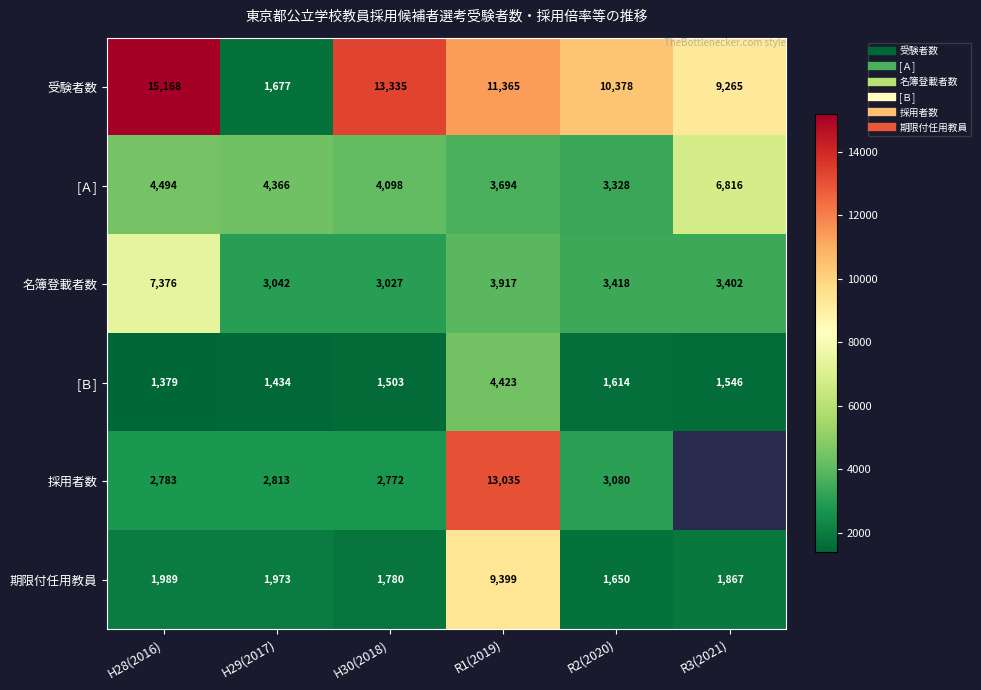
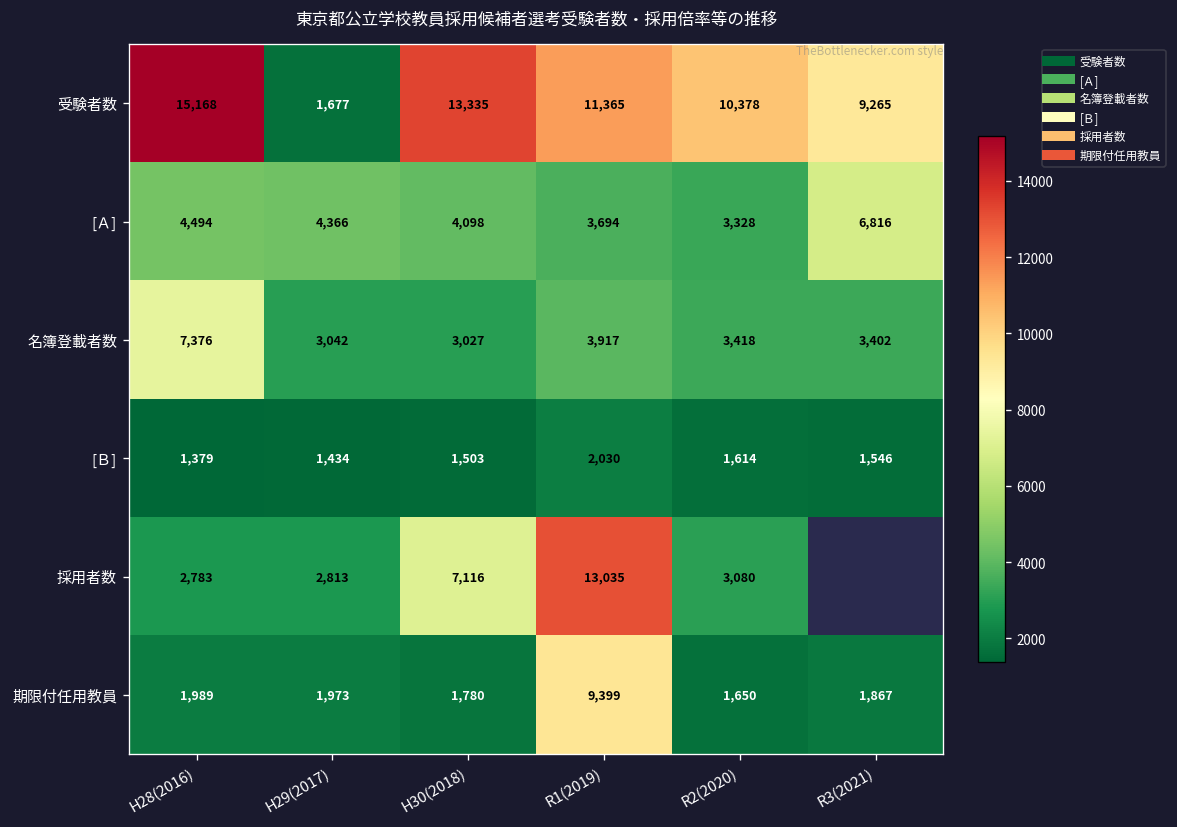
[Ｂ], R1(2019): 4,423 -> 2,030
採用者数, H30(2018): 2,772 -> 7,116
